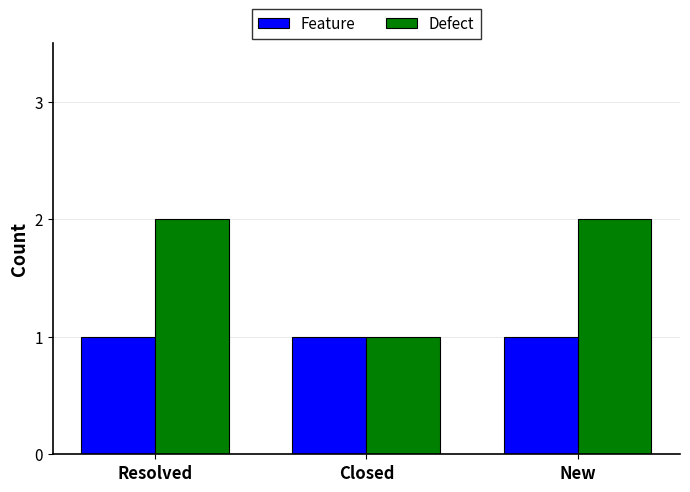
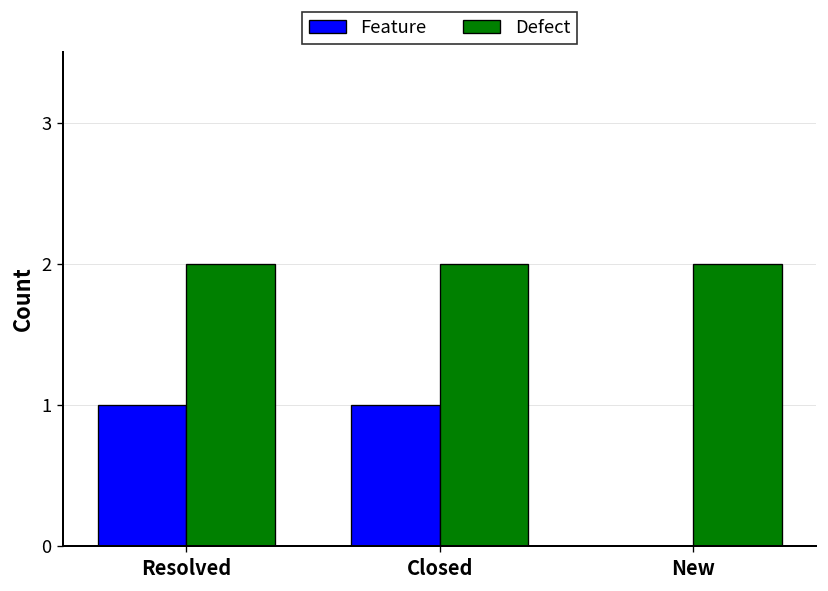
Defect, Closed: 1 -> 2
Feature, New: 1 -> 0
